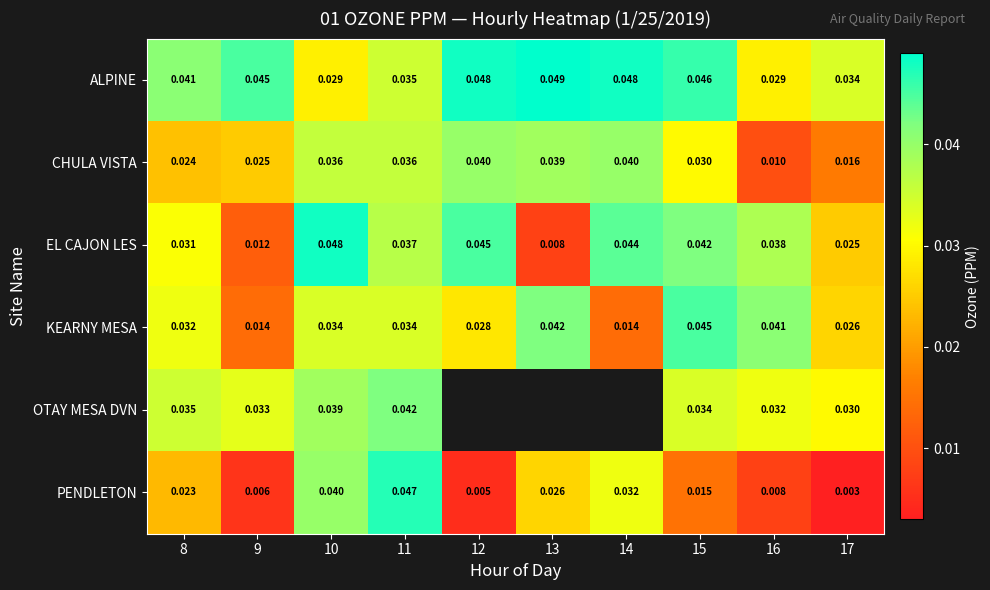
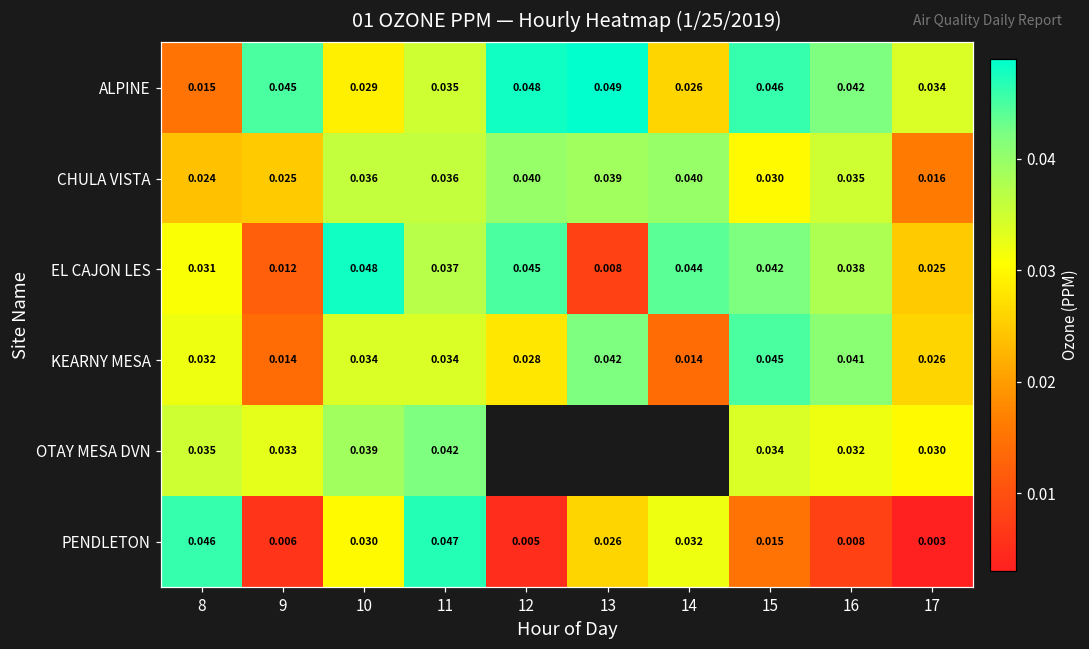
ALPINE, 8: 0.041 -> 0.015
ALPINE, 14: 0.048 -> 0.026
ALPINE, 16: 0.029 -> 0.042
CHULA VISTA, 16: 0.010 -> 0.035
PENDLETON, 8: 0.023 -> 0.046
PENDLETON, 10: 0.040 -> 0.030
